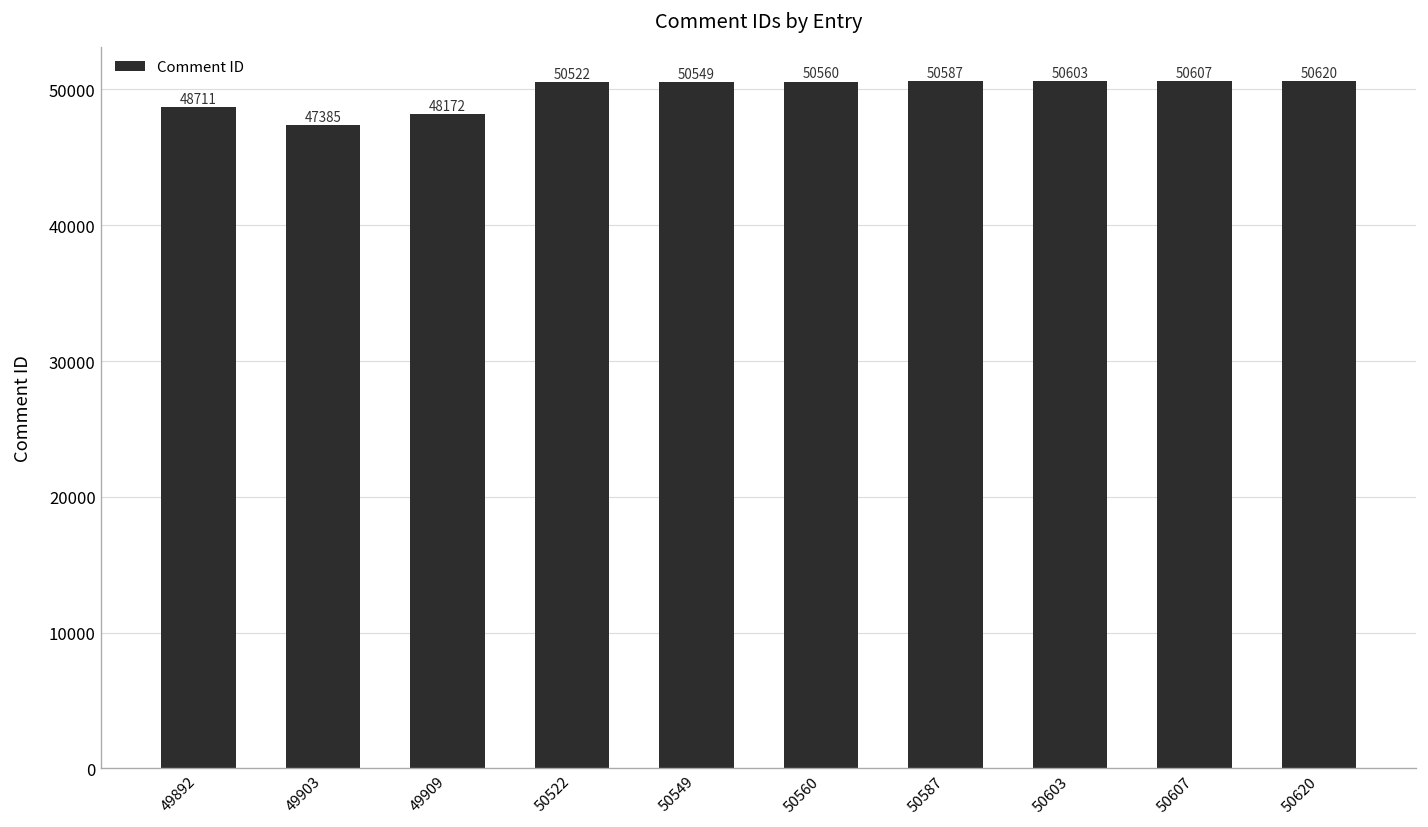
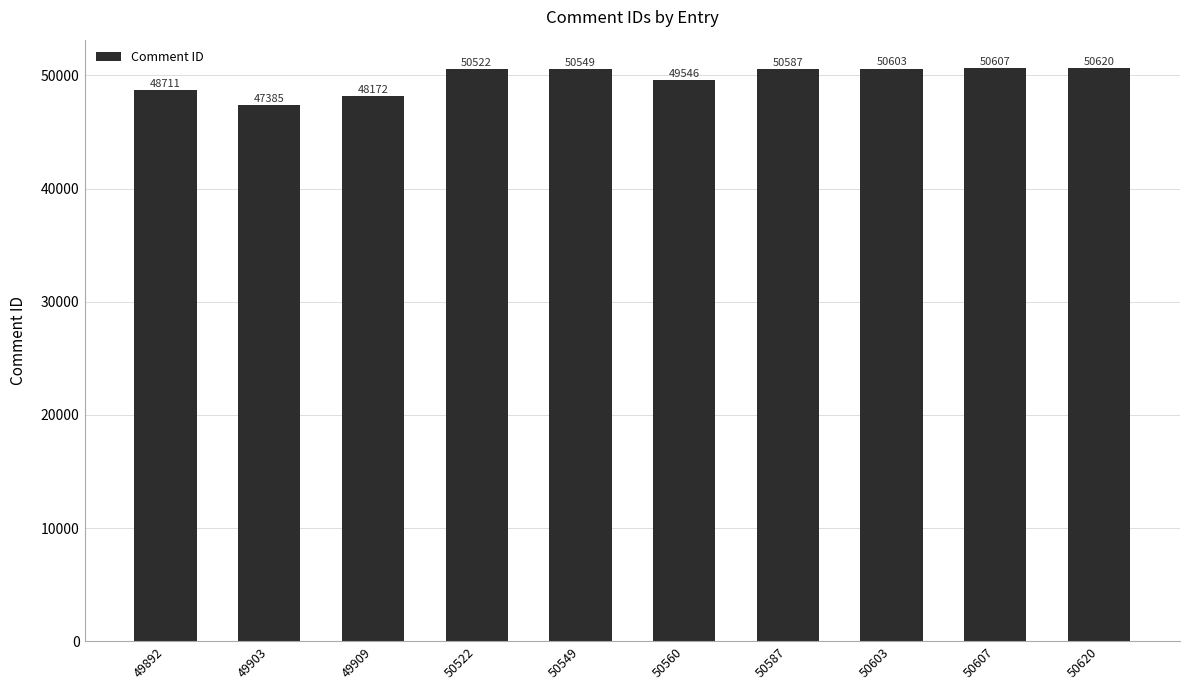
50560: 50560 -> 49546
